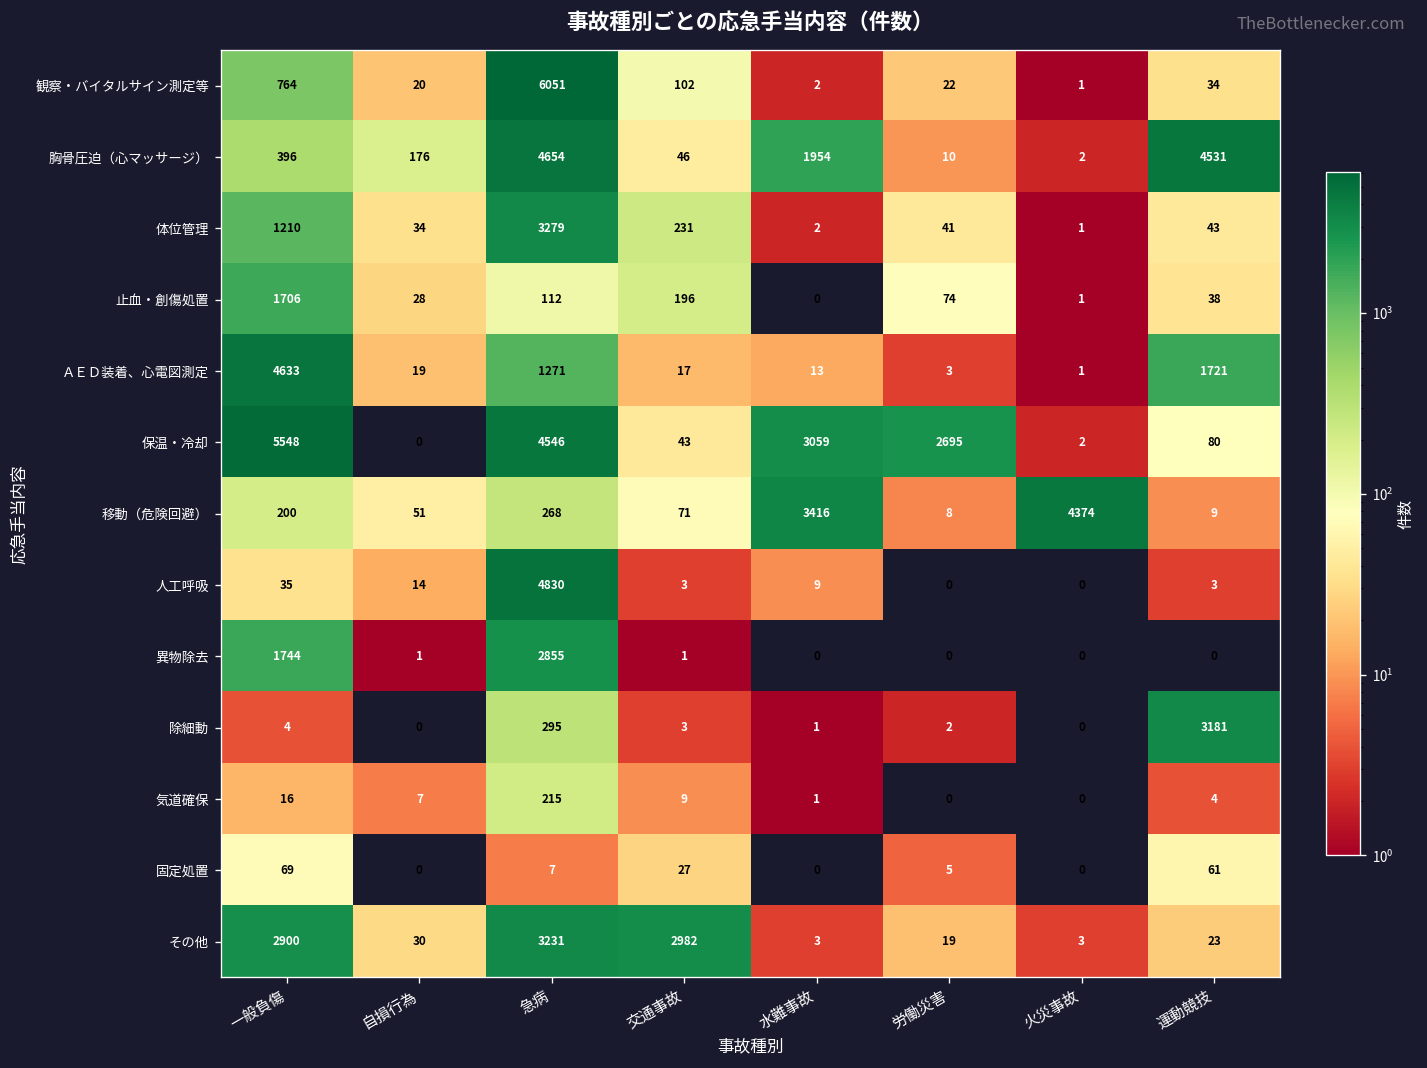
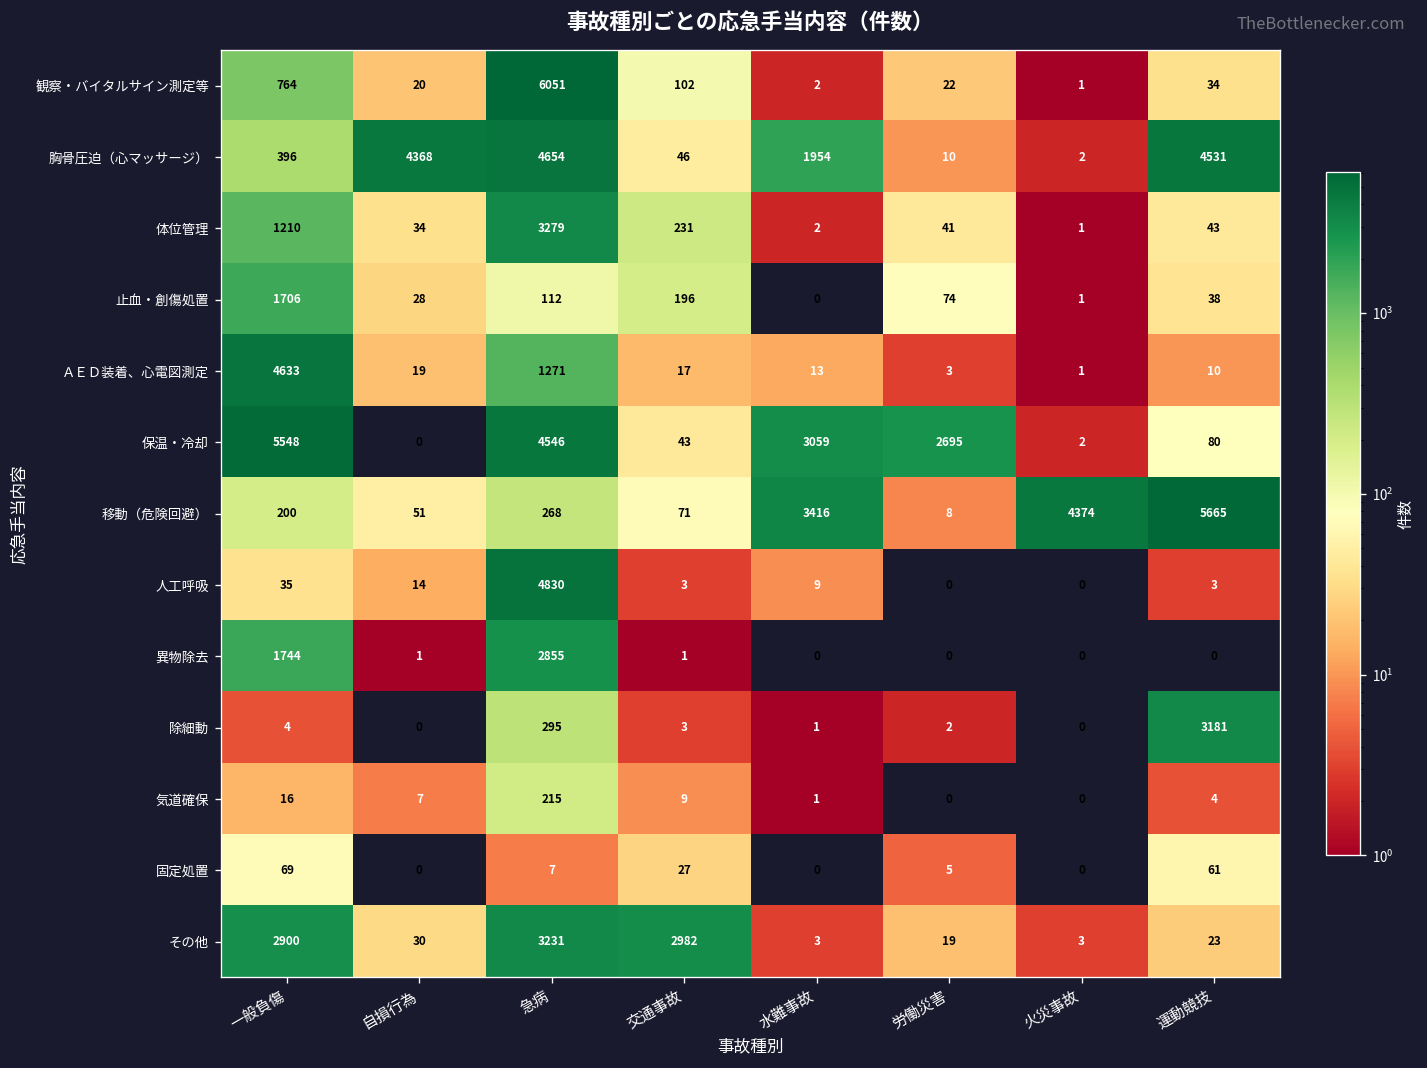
胸骨圧迫（心マッサージ）, 自損行為: 176 -> 4368
ＡＥＤ装着、心電図測定, 運動競技: 1721 -> 10
移動（危険回避）, 運動競技: 9 -> 5665
